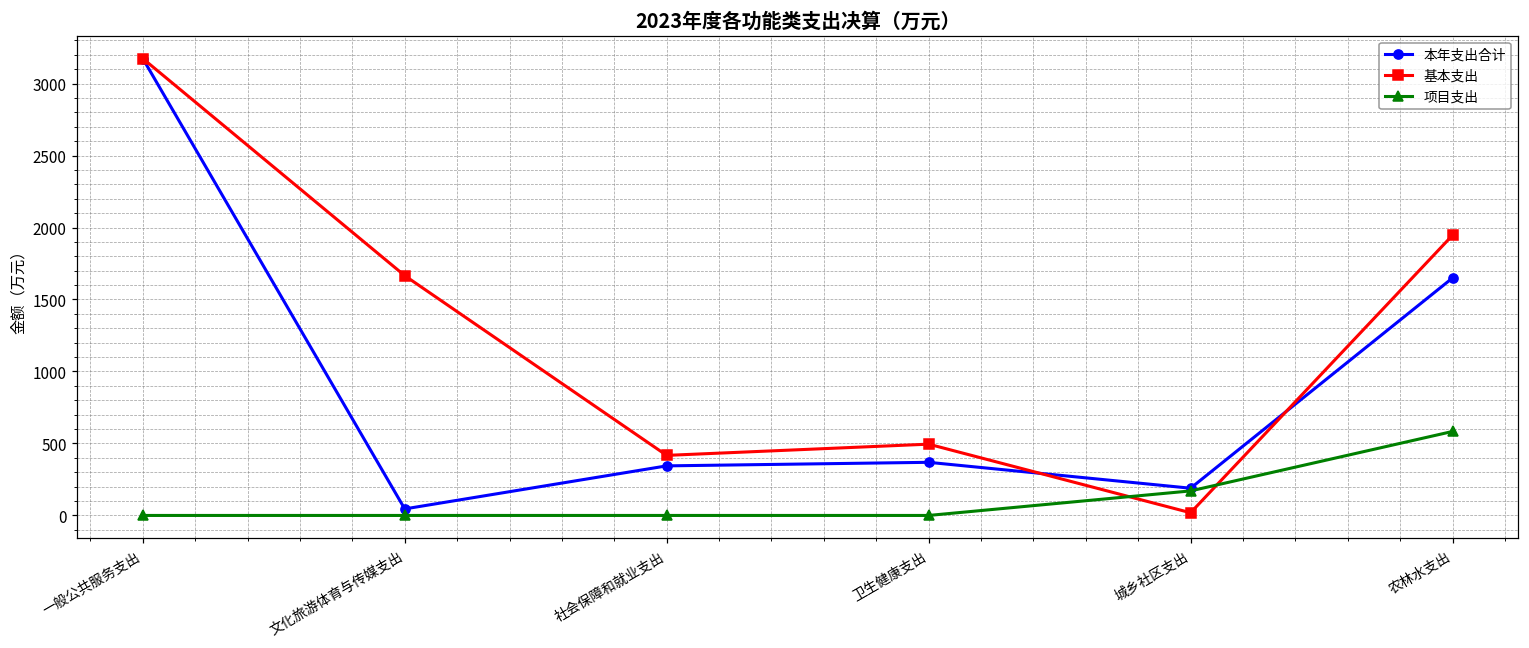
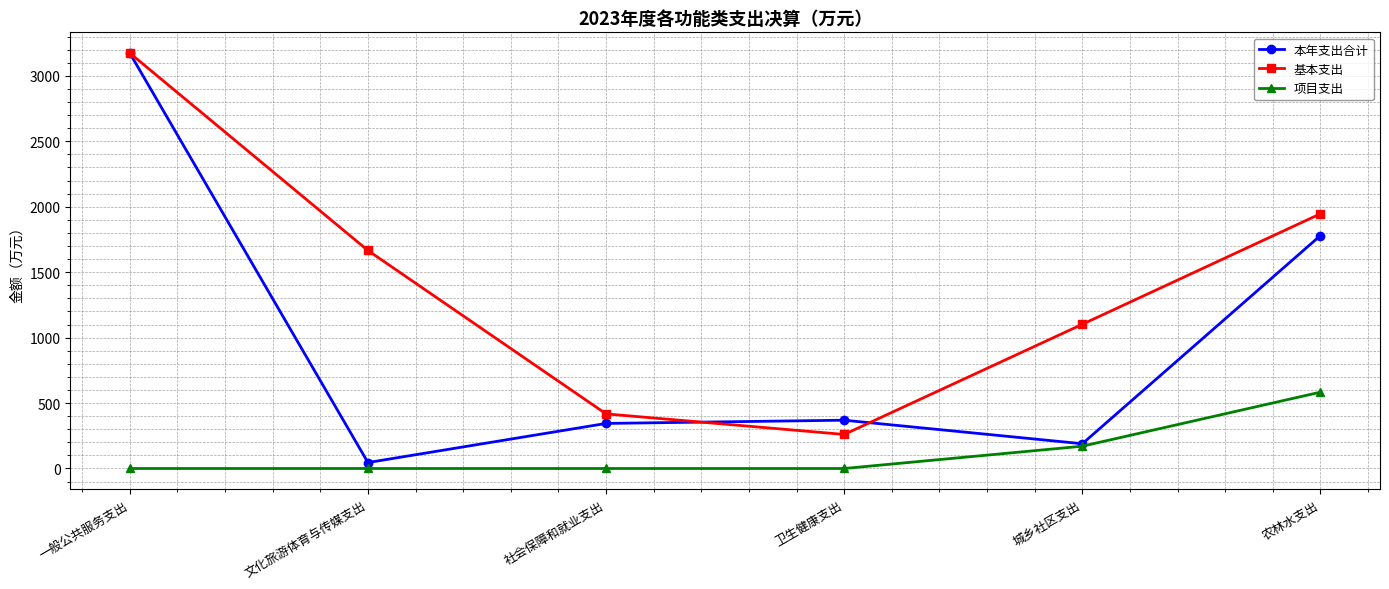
基本支出, 卫生健康支出: 500 -> 260
基本支出, 城乡社区支出: 20 -> 1100
本年支出合计, 农林水支出: 1650 -> 1780
